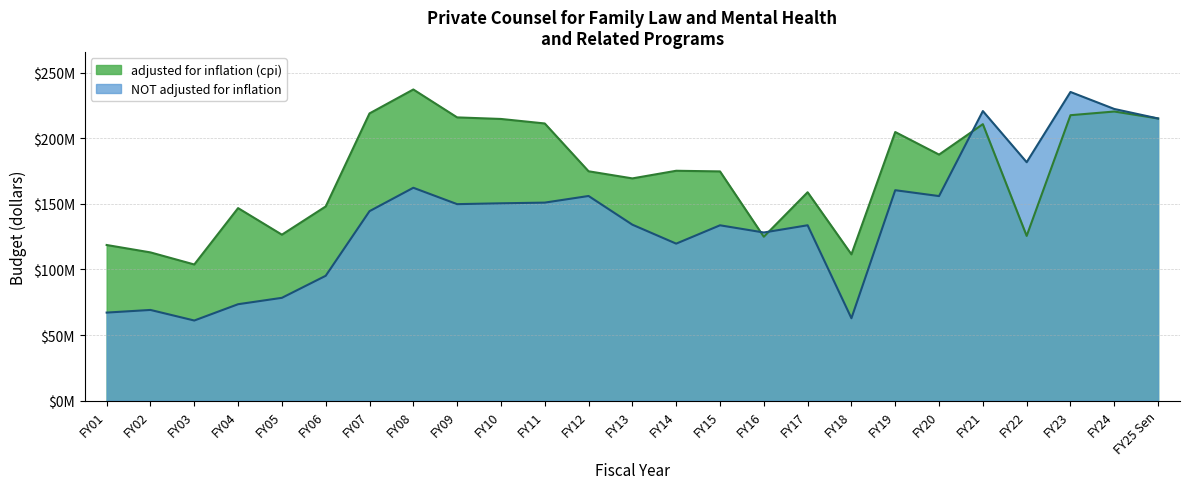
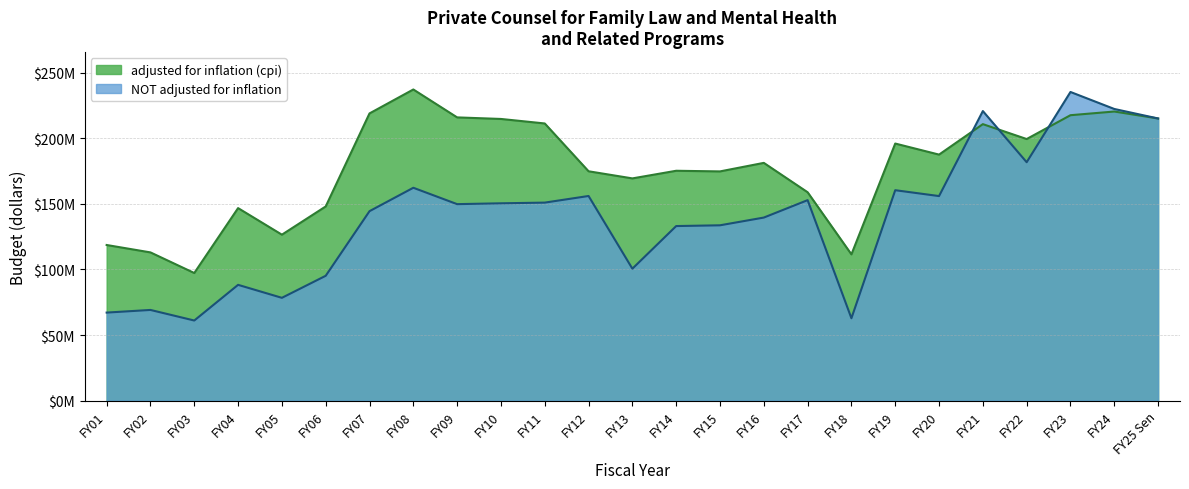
adjusted for inflation (cpi), FY03: $104000000 -> $97000000
NOT adjusted for inflation, FY04: $73000000 -> $88000000
NOT adjusted for inflation, FY13: $134000000 -> $101000000
NOT adjusted for inflation, FY14: $120000000 -> $133000000
adjusted for inflation (cpi), FY16: $125000000 -> $181000000
NOT adjusted for inflation, FY16: $128000000 -> $140000000
NOT adjusted for inflation, FY17: $134000000 -> $153000000
adjusted for inflation (cpi), FY19: $205000000 -> $196000000
adjusted for inflation (cpi), FY22: $126000000 -> $199000000
